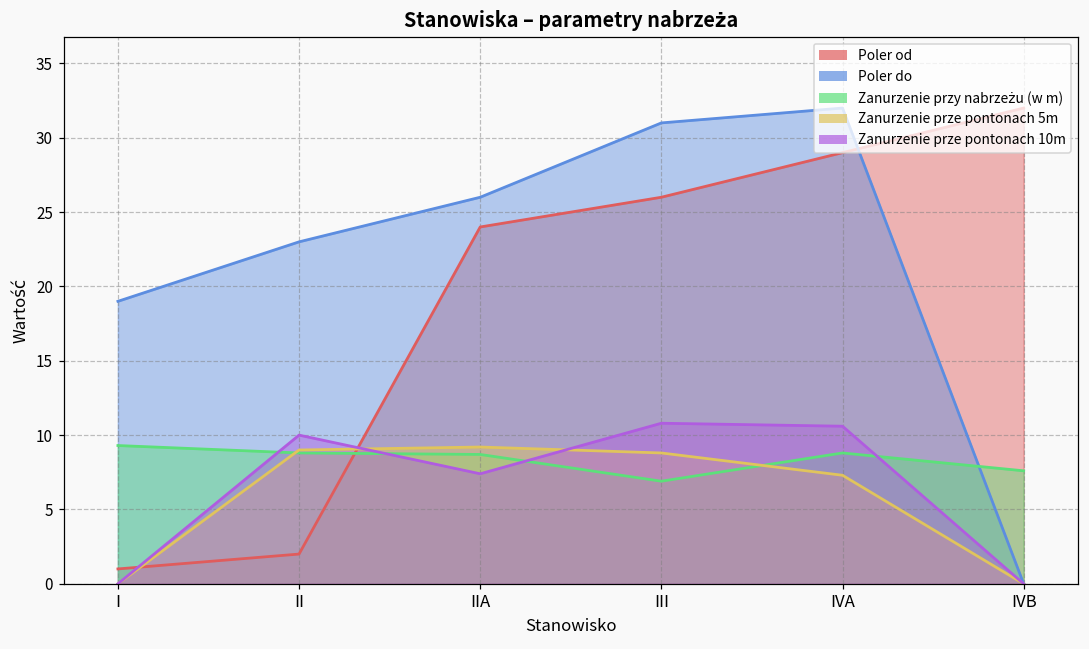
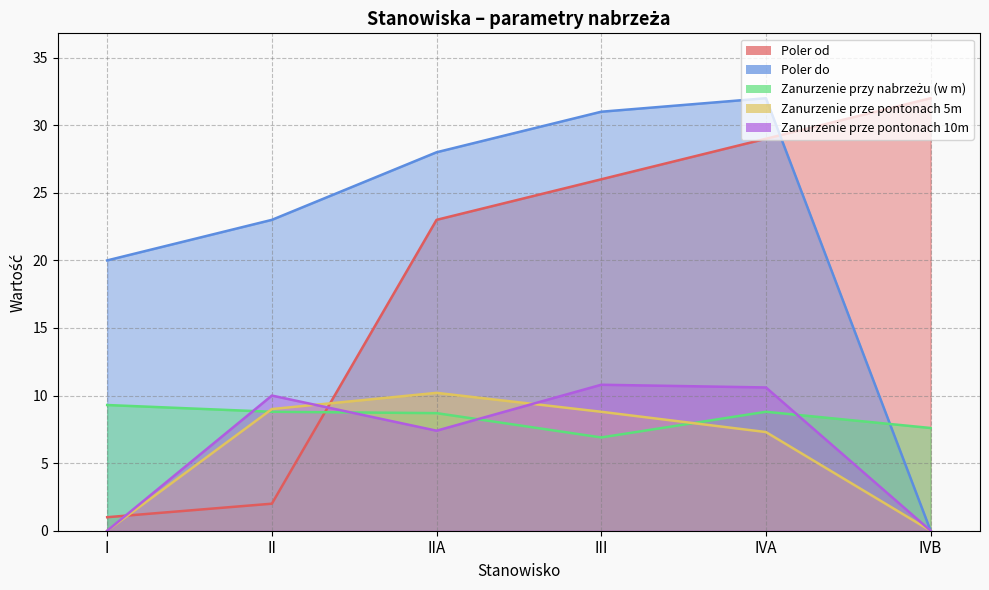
Poler do, I: 19 -> 20
Poler od, IIA: 24 -> 23
Poler do, IIA: 26 -> 28
Zanurzenie prze pontonach 5m, IIA: 9.2 -> 10.2
